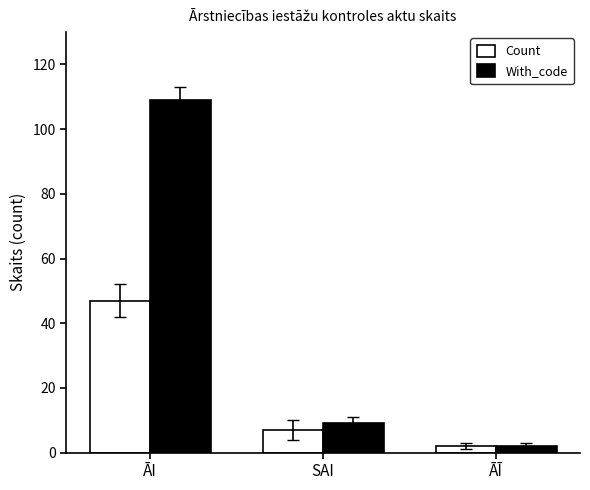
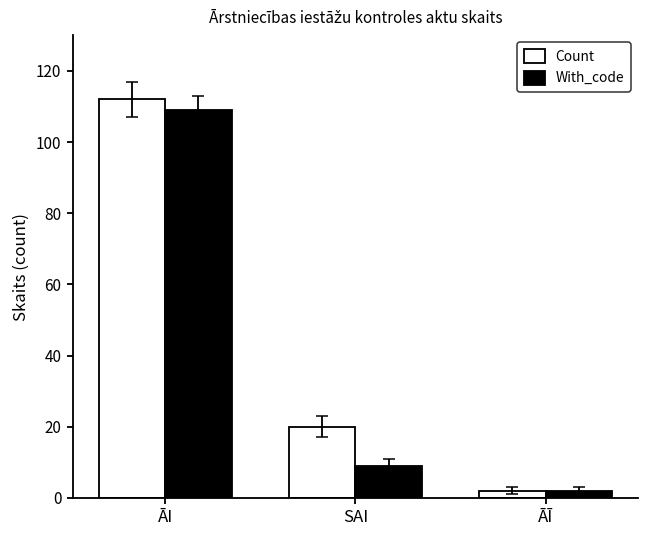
Count, ĀI: 47 -> 112
Count, SAI: 7 -> 20
